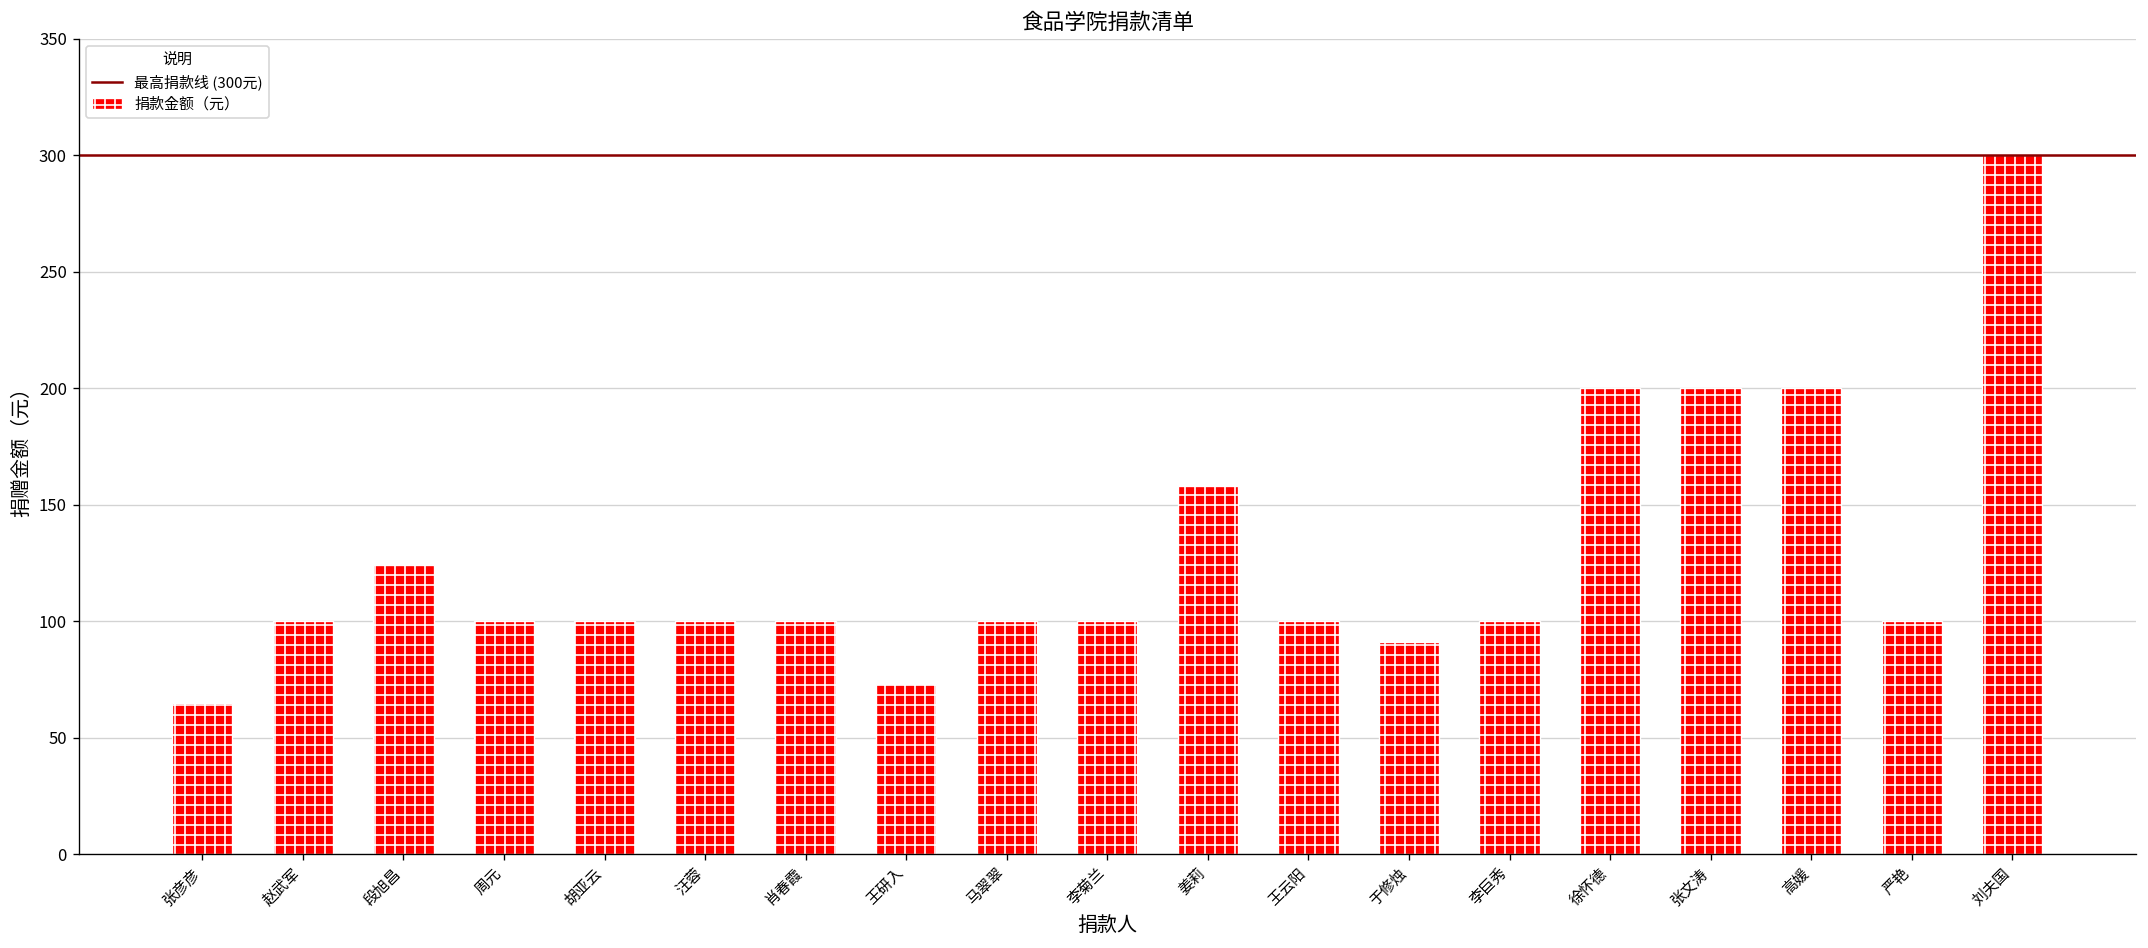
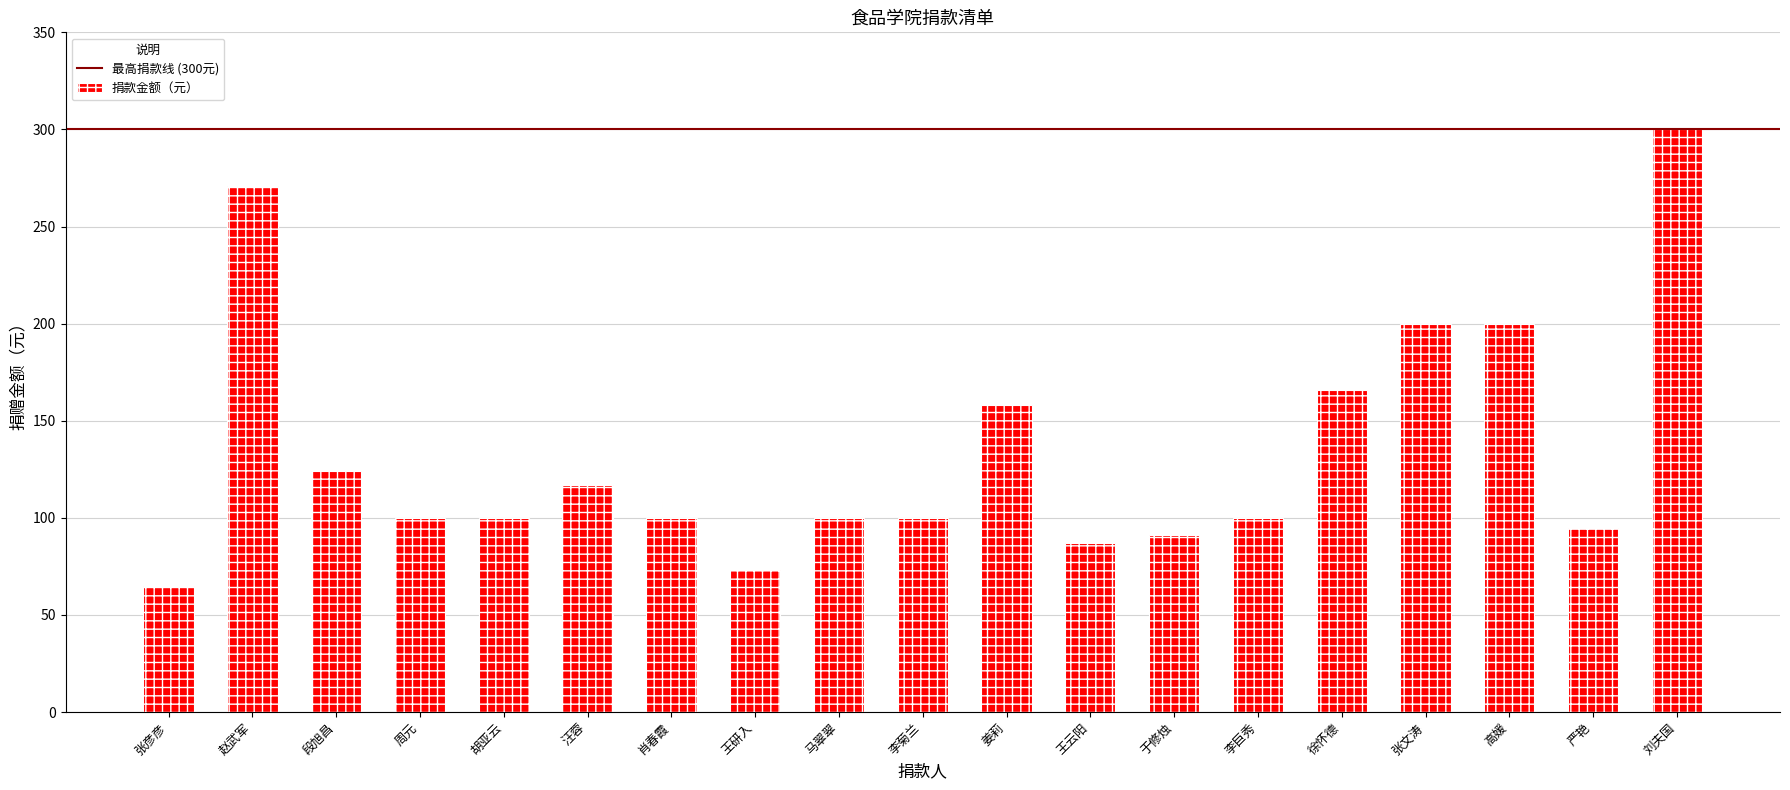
赵武军: 100 -> 271
汪蓉: 100 -> 117
王云阳: 100 -> 87
徐怀德: 200 -> 166
严艳: 100 -> 95
